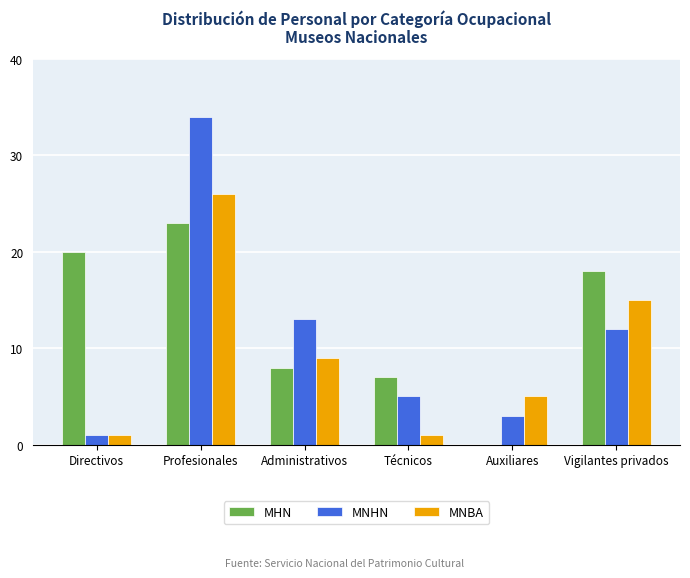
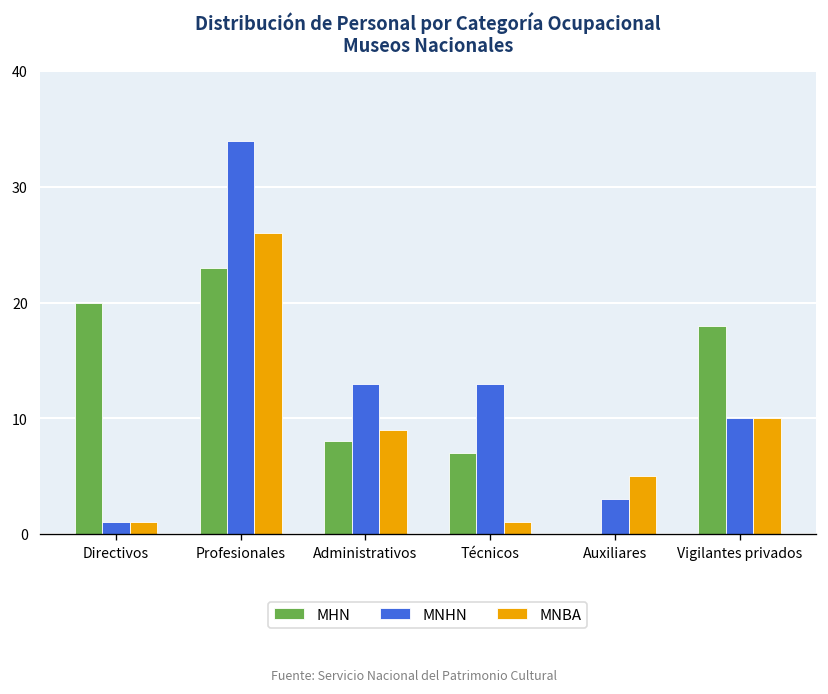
MNHN, Técnicos: 5 -> 13
MNHN, Vigilantes privados: 12 -> 10
MNBA, Vigilantes privados: 15 -> 10
